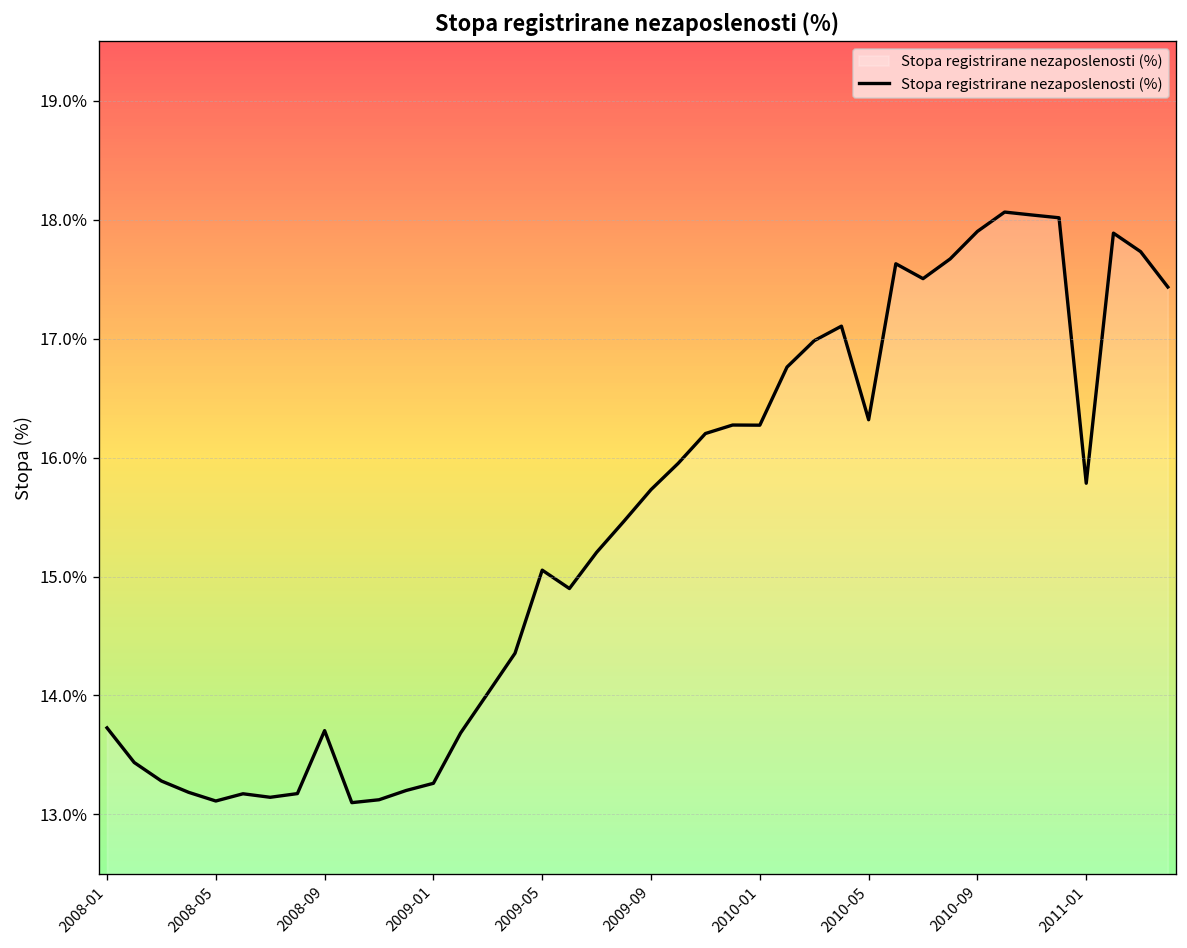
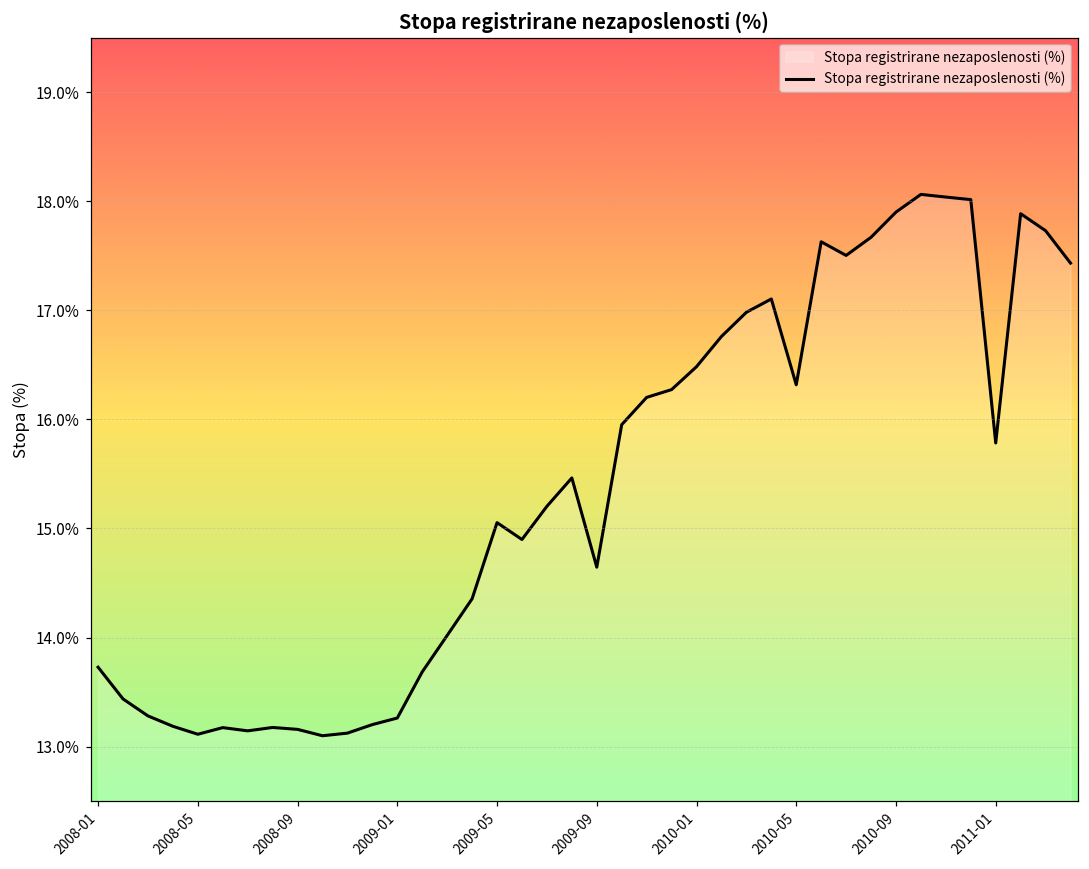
2008-09: 13.7% -> 13.2%
2009-09: 15.7% -> 14.6%
2010-01: 16.3% -> 16.5%
